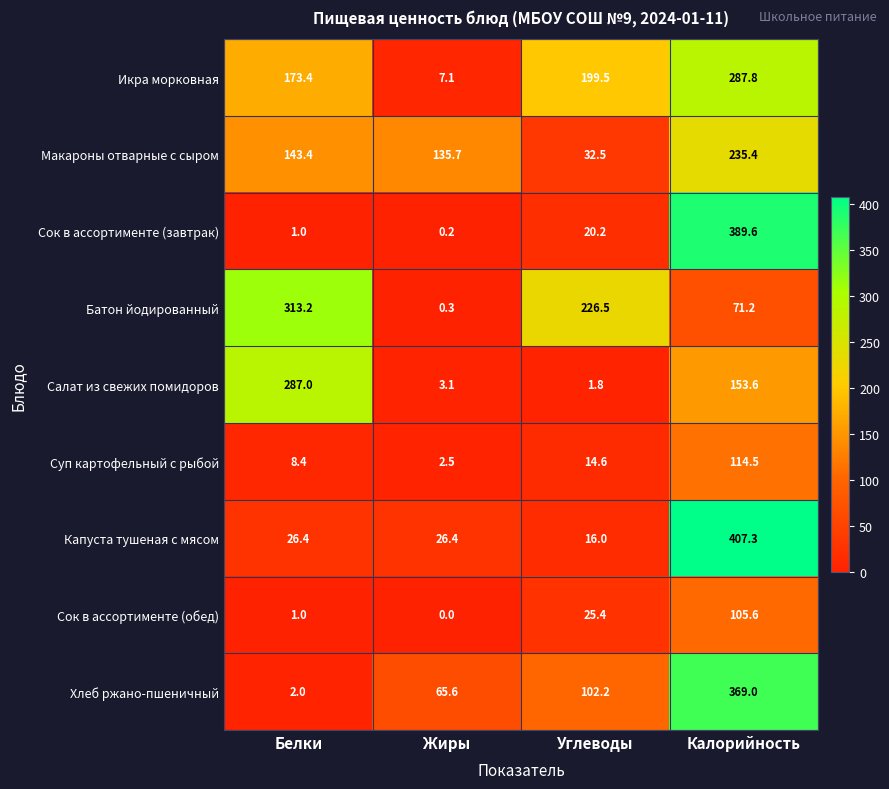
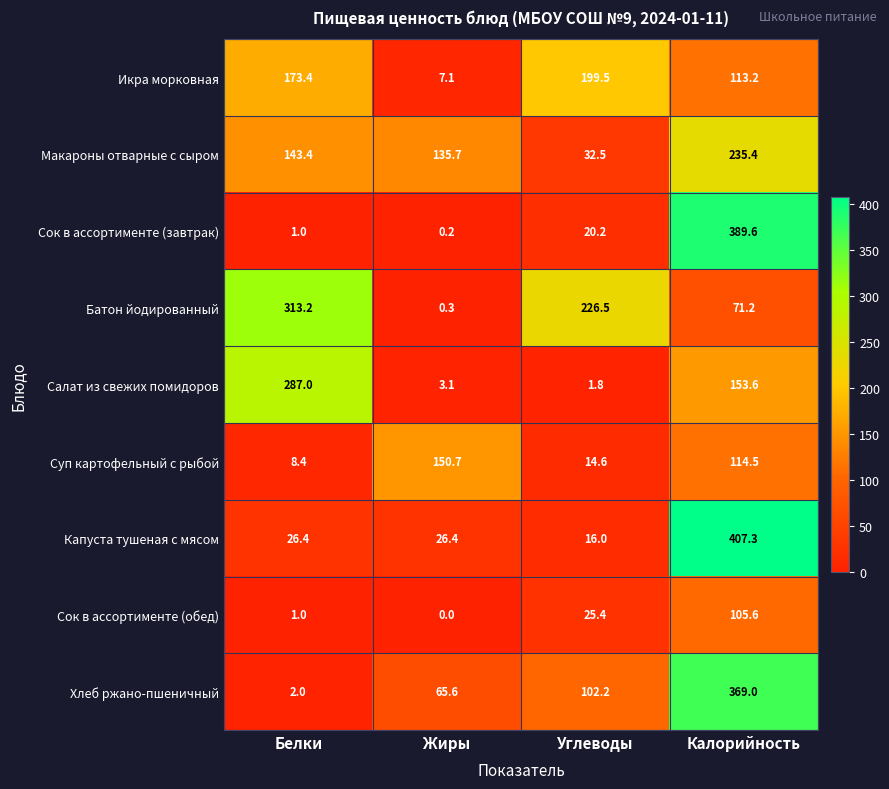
Икра морковная, Калорийность: 287.8 -> 113.2
Суп картофельный с рыбой, Жиры: 2.5 -> 150.7
